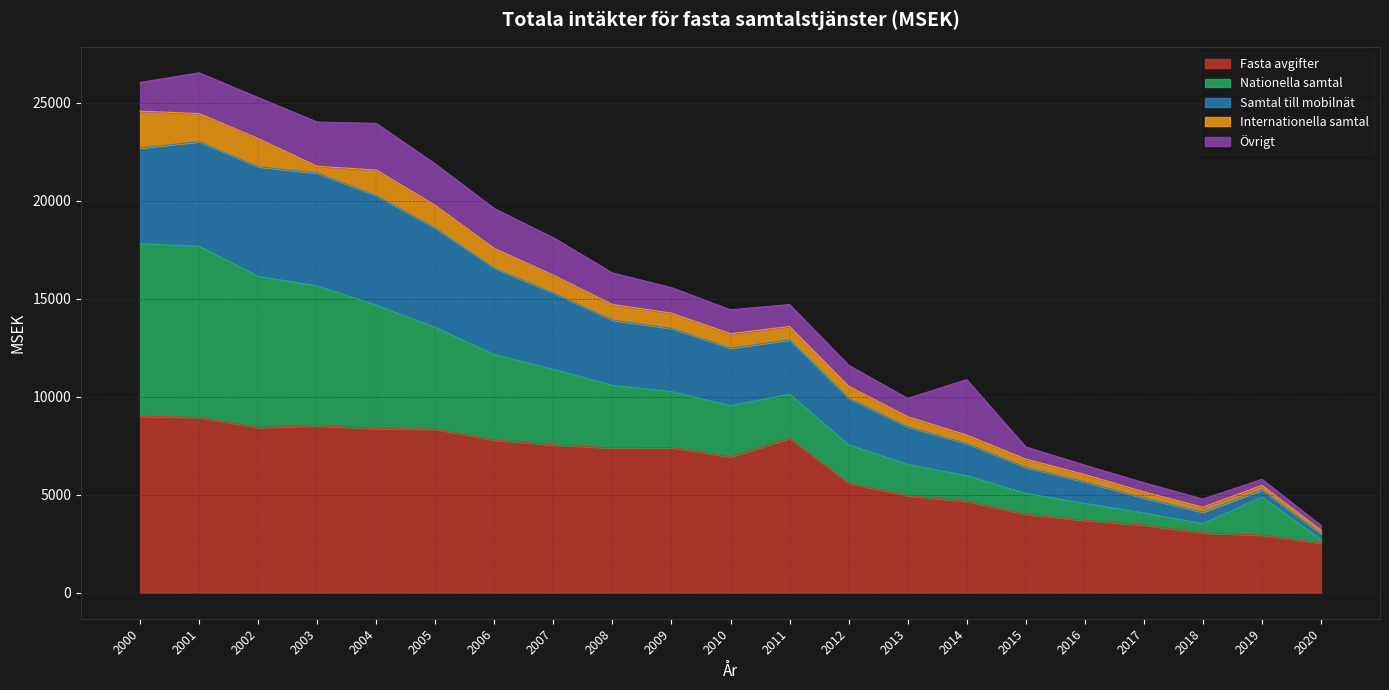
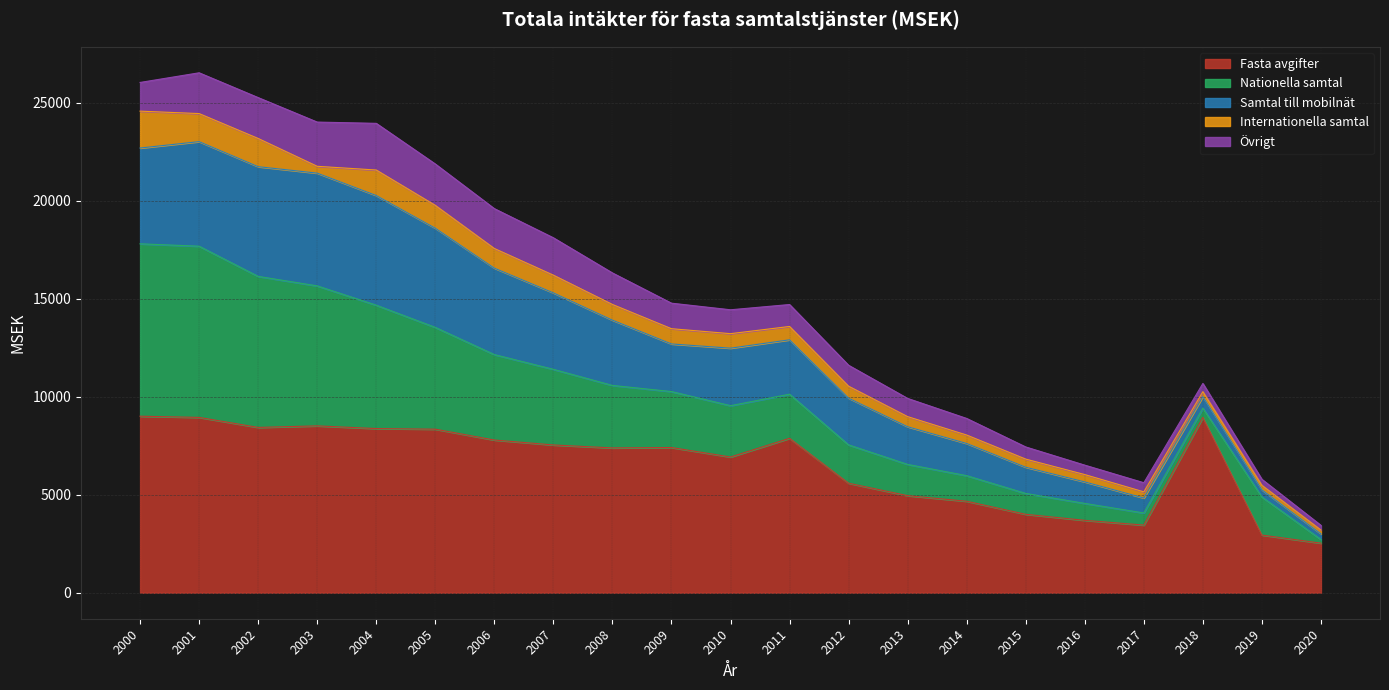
Samtal till mobilnät, 2009: 3200 -> 2400
Övrigt, 2014: 2800 -> 800
Fasta avgifter, 2018: 3100 -> 9000
